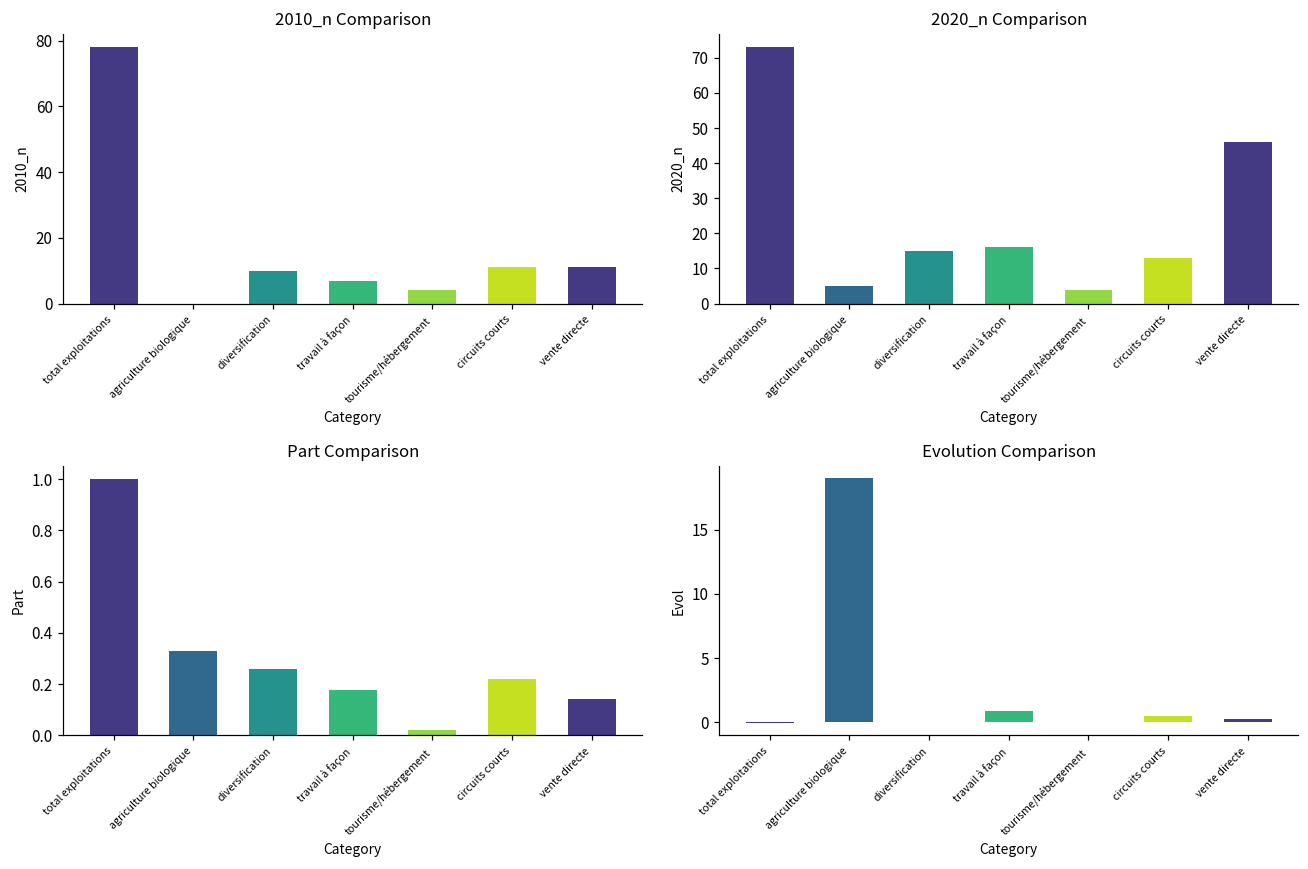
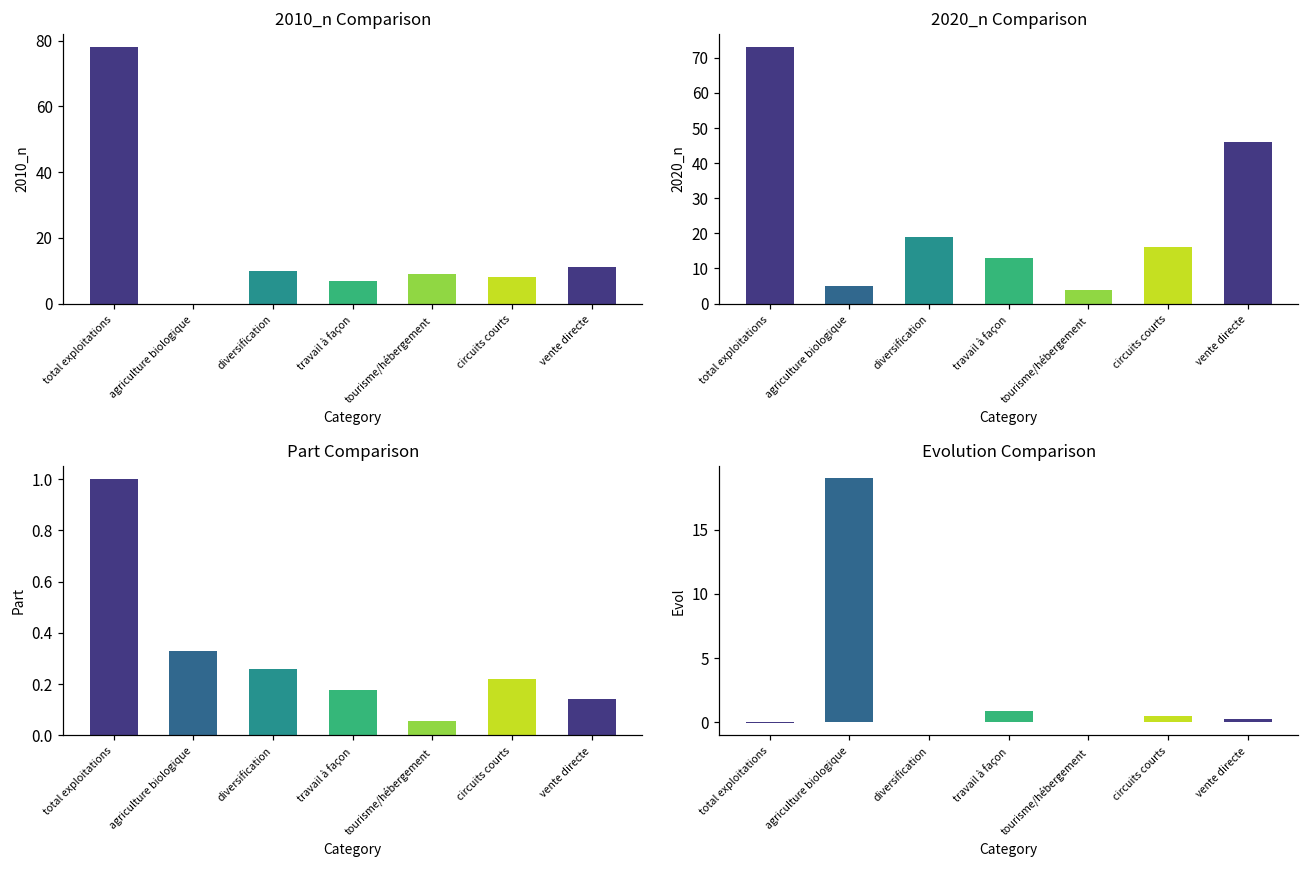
2010_n Comparison, tourisme/hébergement: 4 -> 9
2010_n Comparison, circuits courts: 11 -> 8
2020_n Comparison, diversification: 15 -> 19
2020_n Comparison, travail à façon: 16 -> 13
2020_n Comparison, circuits courts: 13 -> 16
Part Comparison, tourisme/hébergement: 0.02 -> 0.06
